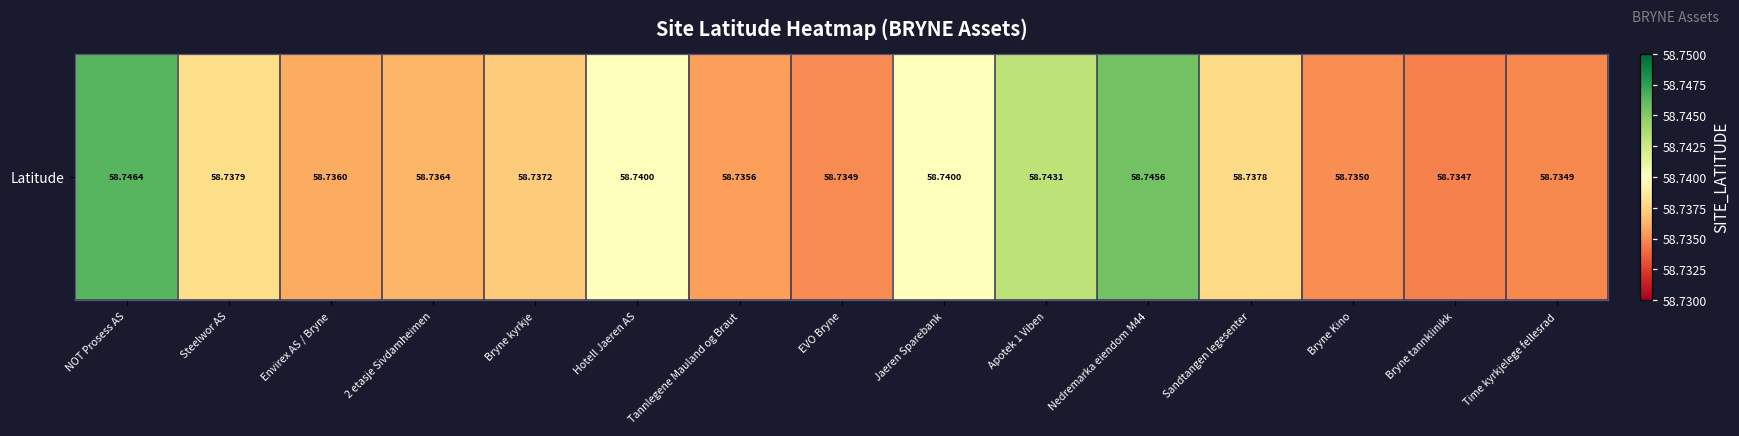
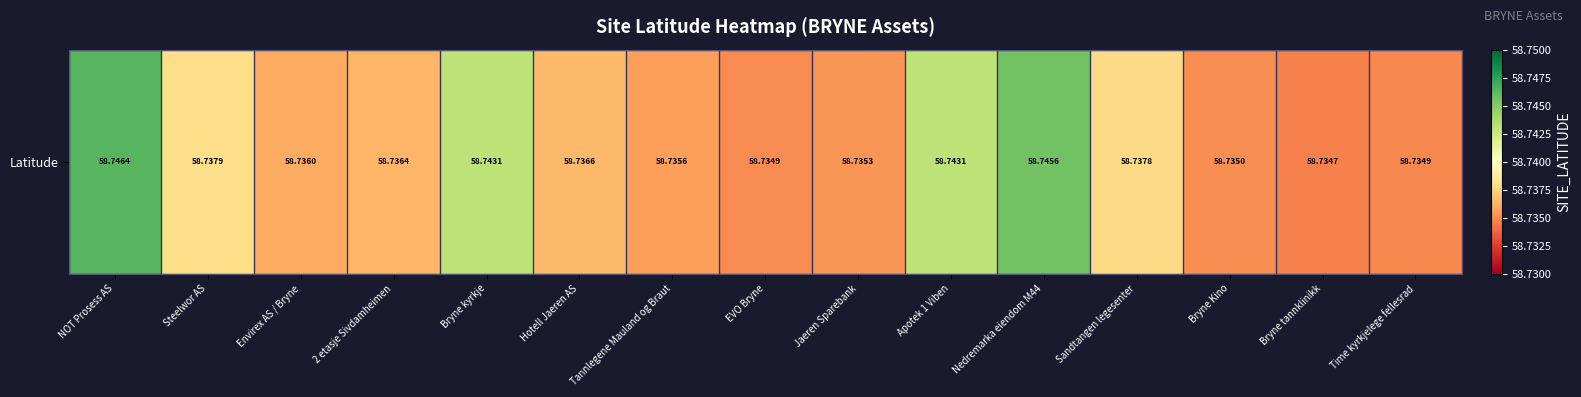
Latitude, Bryne kyrkje: 58.7372 -> 58.7431
Latitude, Hotell Jaeren AS: 58.7400 -> 58.7366
Latitude, Jaeren Sparebank: 58.7400 -> 58.7353
